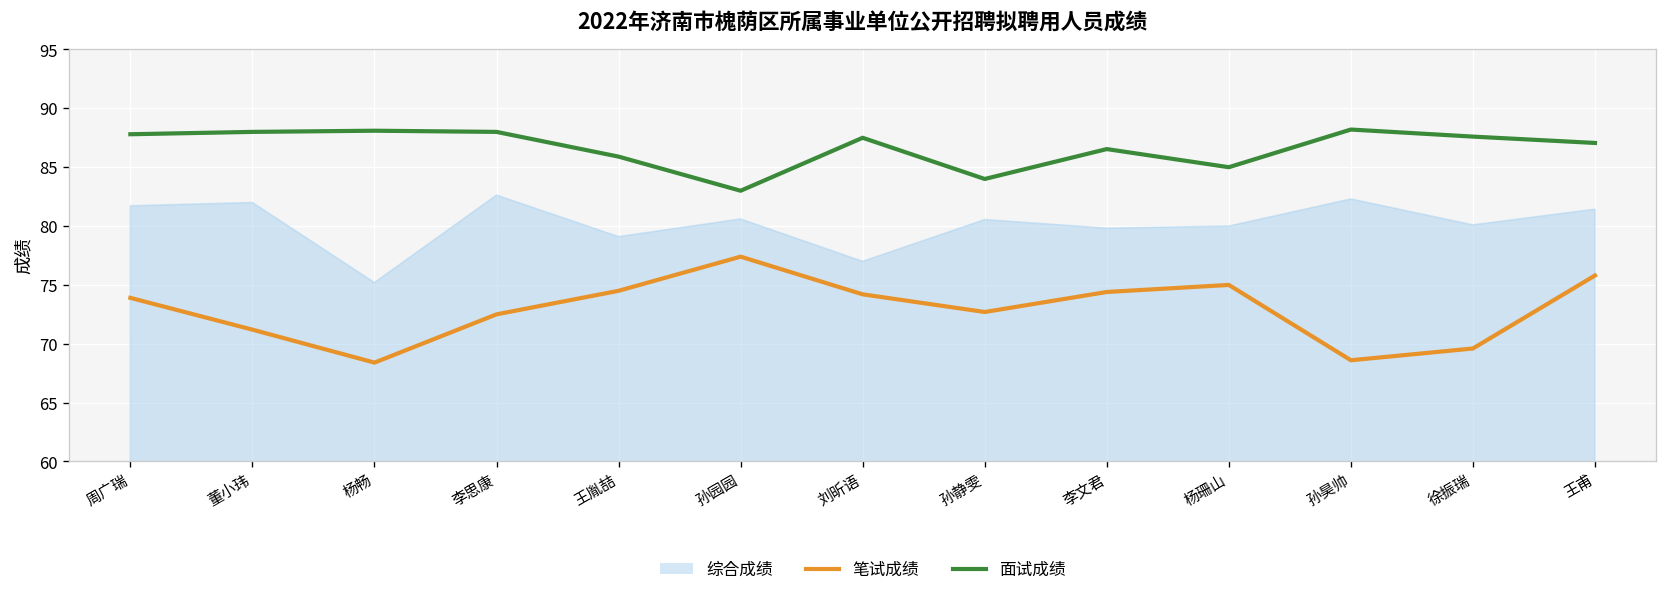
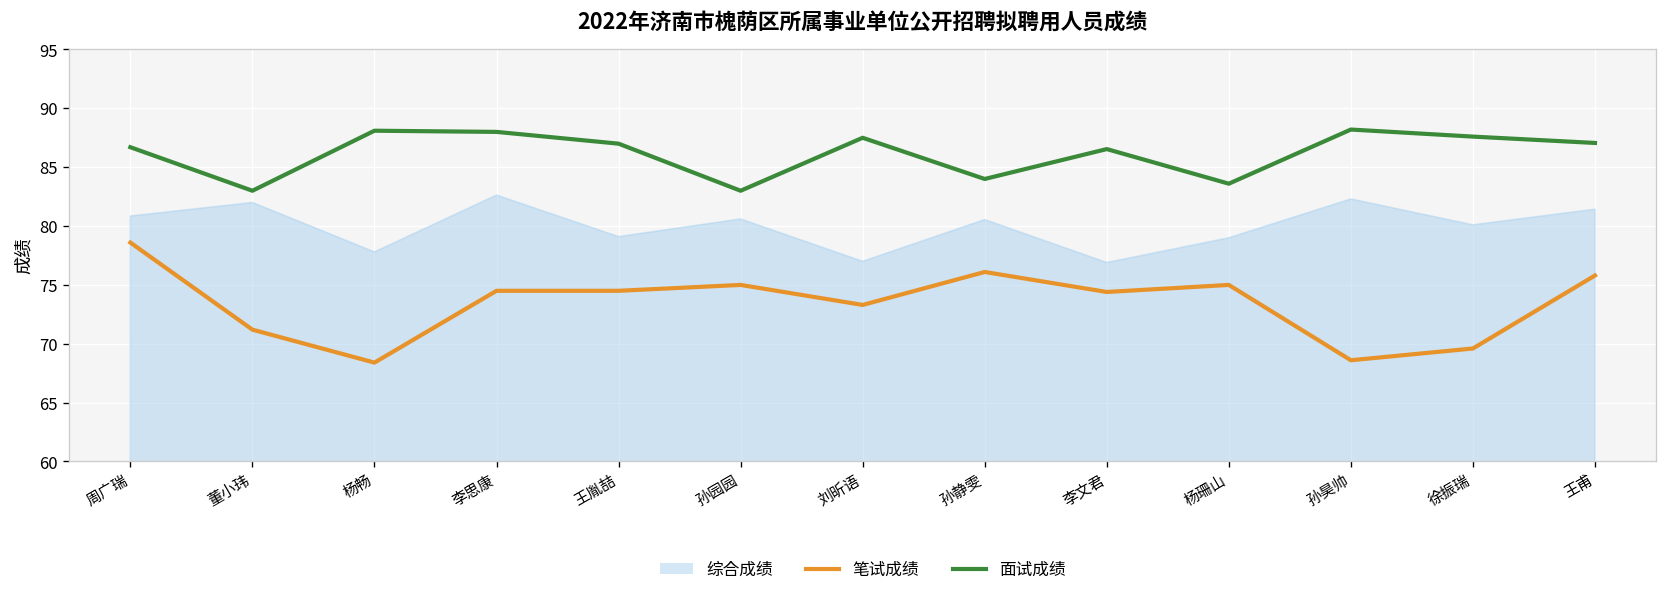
笔试成绩, 周广瑞: 74 -> 79
综合成绩, 周广瑞: 82 -> 81
面试成绩, 周广瑞: 88 -> 87
面试成绩, 董小玮: 88 -> 83
综合成绩, 杨畅: 75 -> 78
笔试成绩, 李思康: 73 -> 75
面试成绩, 王胤喆: 86 -> 87
笔试成绩, 孙园园: 77 -> 75
笔试成绩, 刘昕语: 74 -> 73
笔试成绩, 孙静雯: 73 -> 76
综合成绩, 李文君: 80 -> 77
综合成绩, 杨珊山: 80 -> 79
面试成绩, 杨珊山: 85 -> 84
